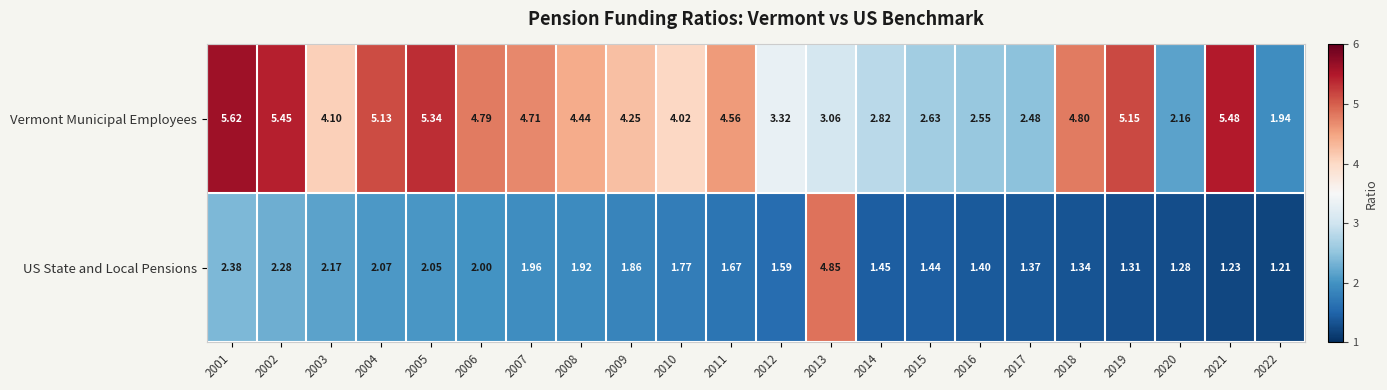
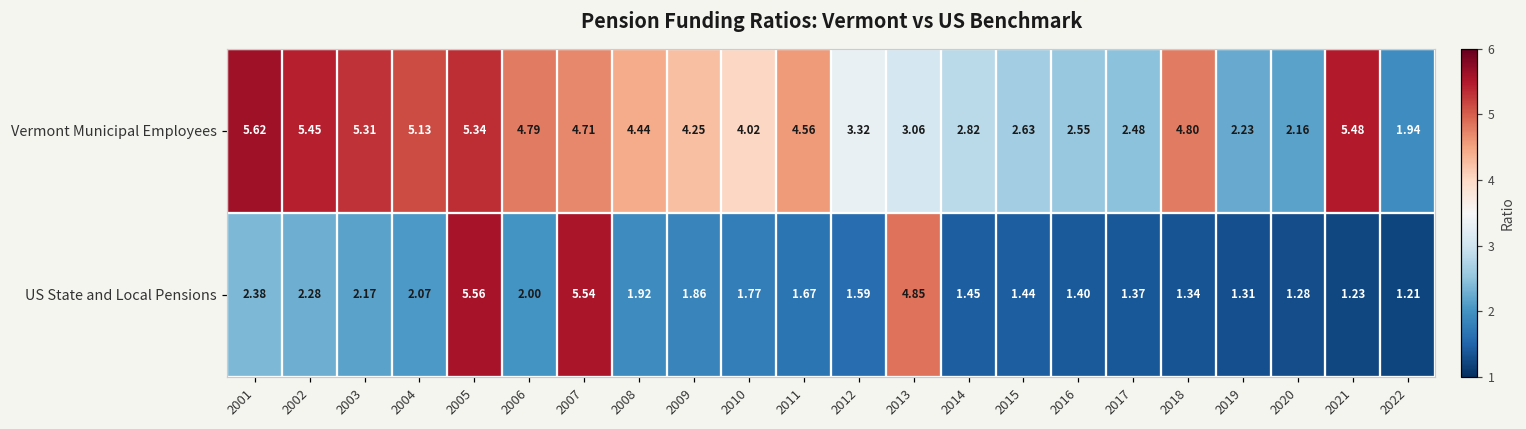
Vermont Municipal Employees, 2003: 4.10 -> 5.31
Vermont Municipal Employees, 2019: 5.15 -> 2.23
US State and Local Pensions, 2005: 2.05 -> 5.56
US State and Local Pensions, 2007: 1.96 -> 5.54
